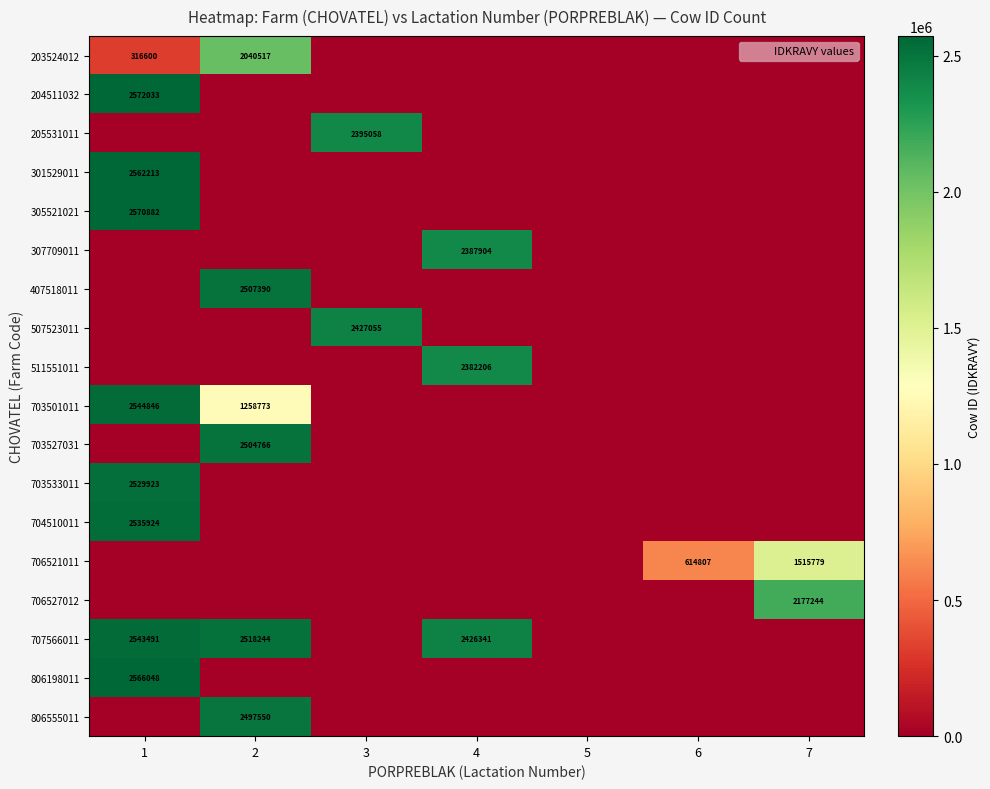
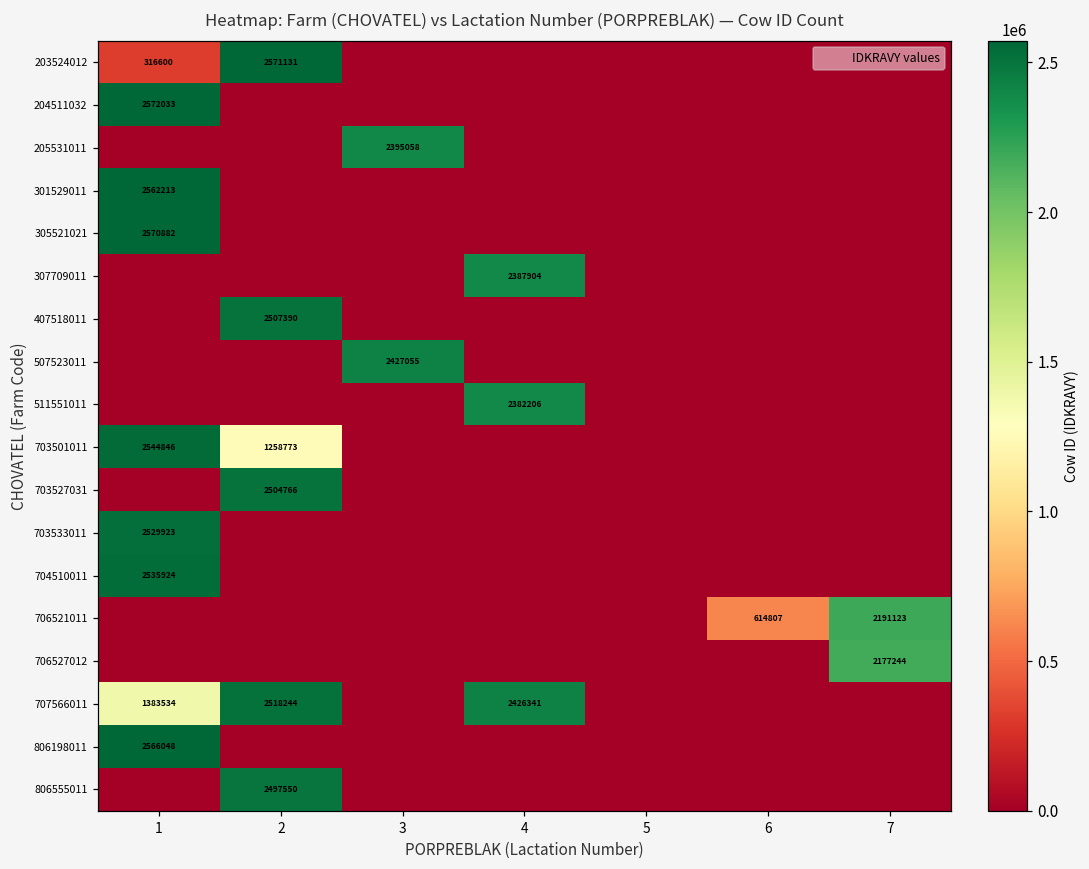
203524012, 2: 2040517 -> 2571131
706521011, 7: 1515779 -> 2191123
707566011, 1: 2543491 -> 1383534
